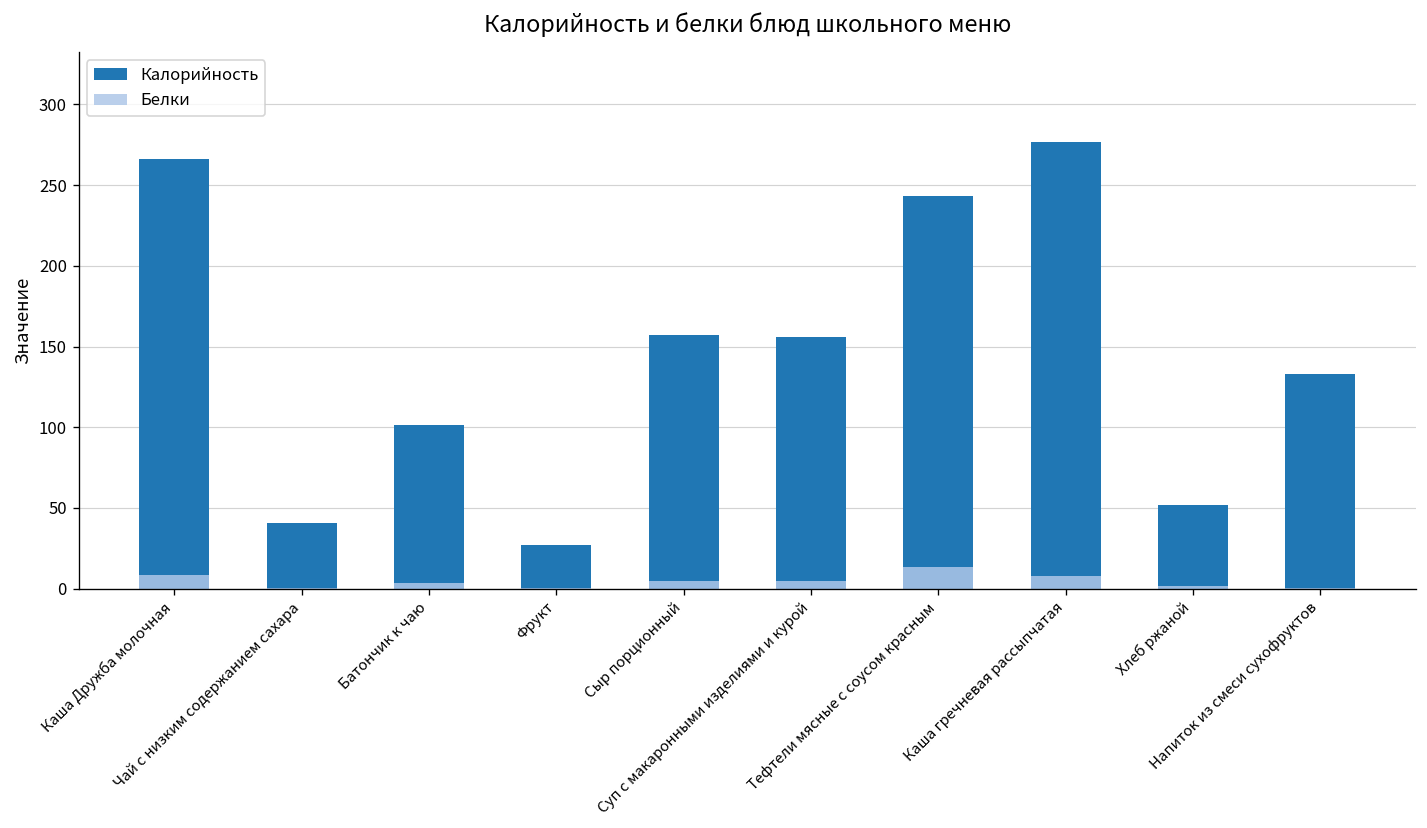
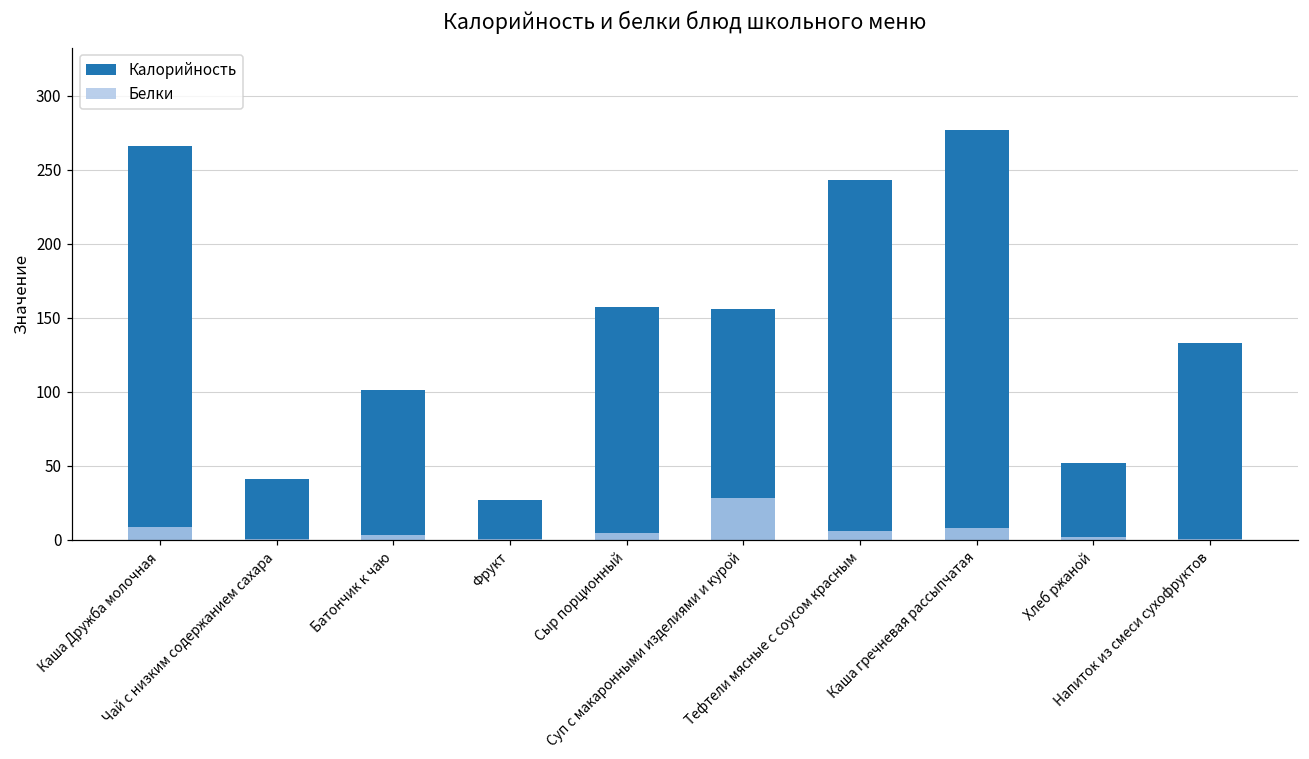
Белки, Суп с макаронными изделиями и курой: 5 -> 28
Белки, Тефтели мясные с соусом красным: 13 -> 6
